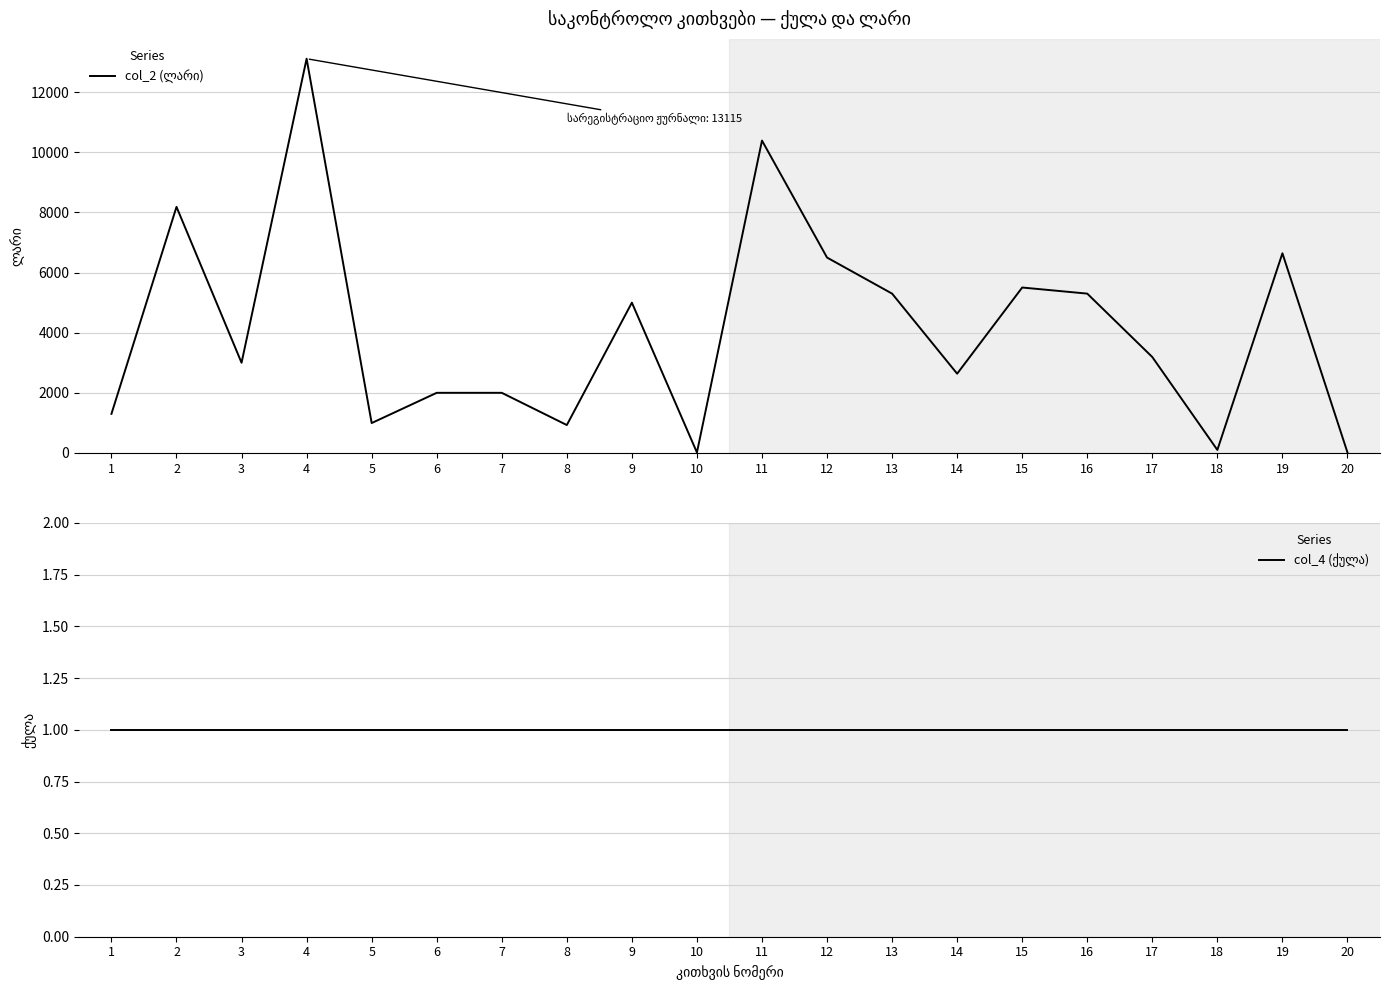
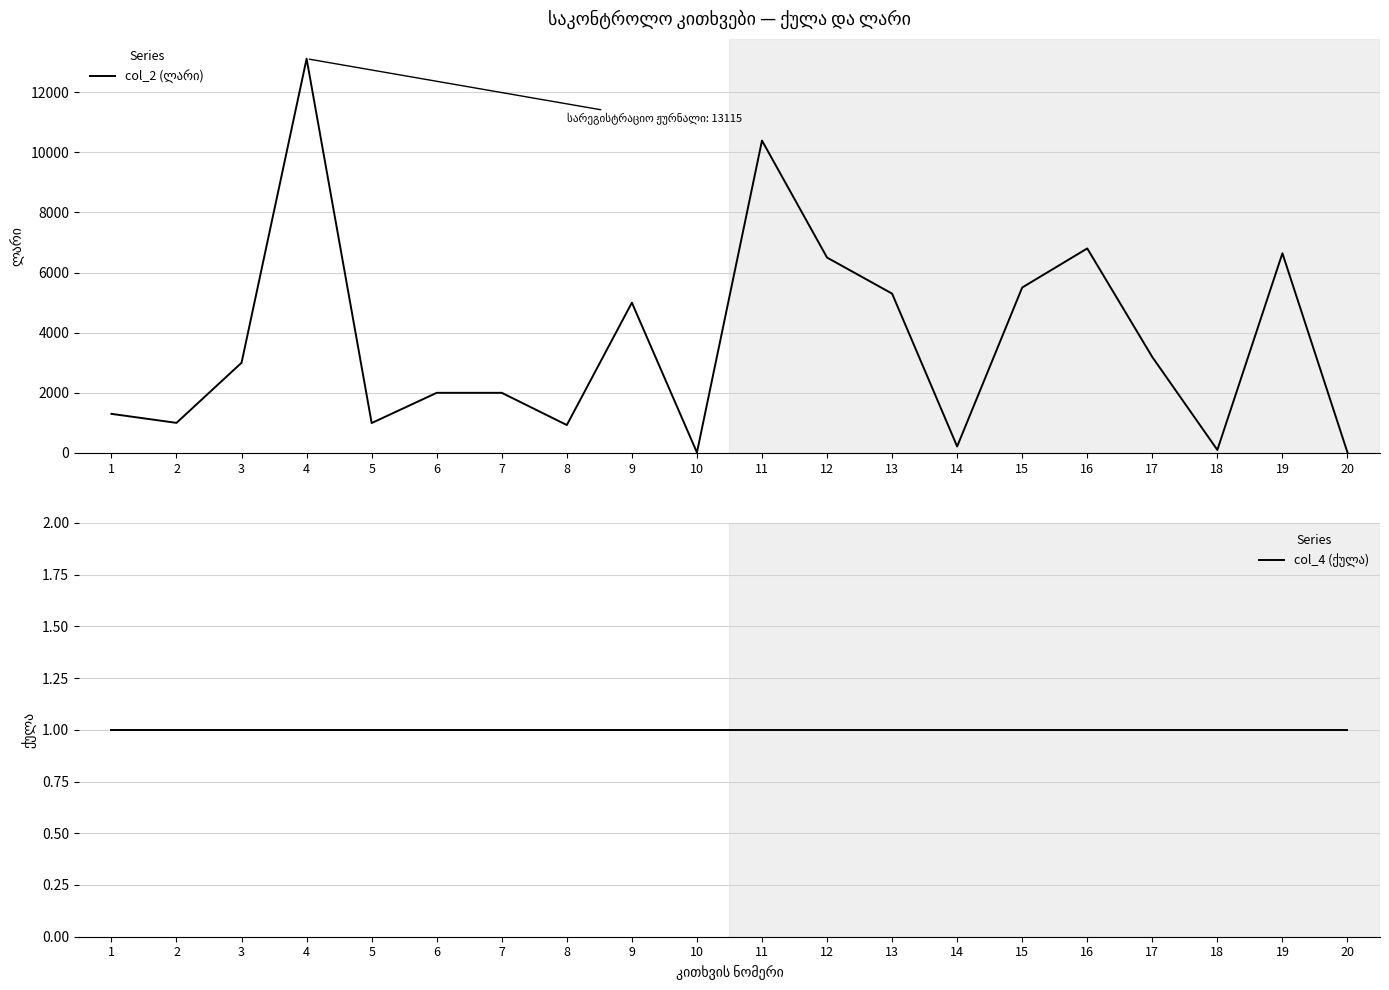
საკონტროლო კითხვები — ქულა და ლარი, 2: 8200 -> 1000
საკონტროლო კითხვები — ქულა და ლარი, 14: 2600 -> 200
საკონტროლო კითხვები — ქულა და ლარი, 16: 5300 -> 6800
